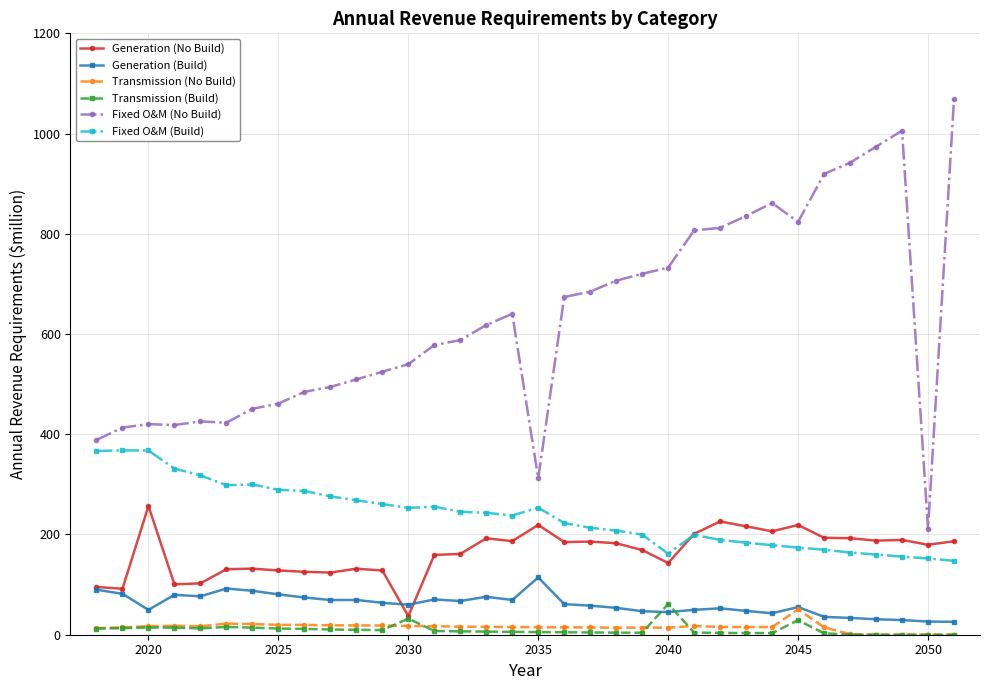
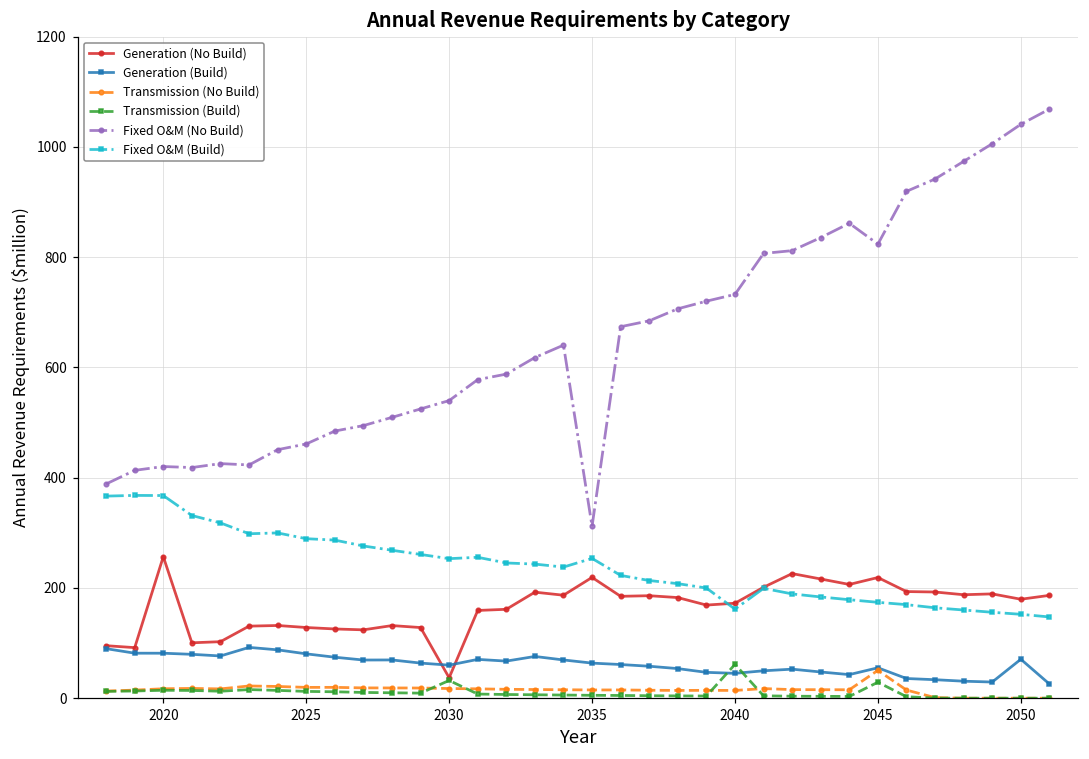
Generation (Build), 2020: 50 -> 80
Generation (Build), 2035: 110 -> 60
Generation (No Build), 2040: 140 -> 170
Generation (Build), 2050: 30 -> 70
Fixed O&M (No Build), 2050: 210 -> 1040
